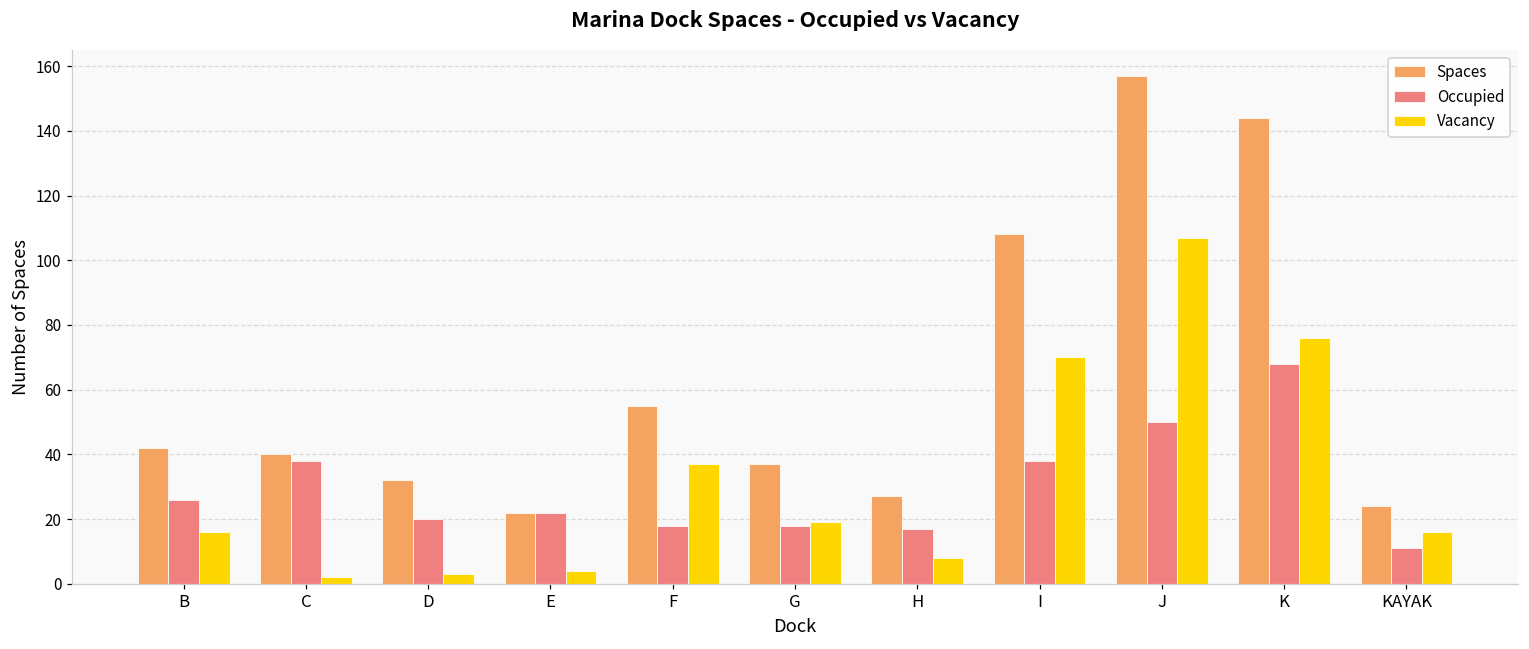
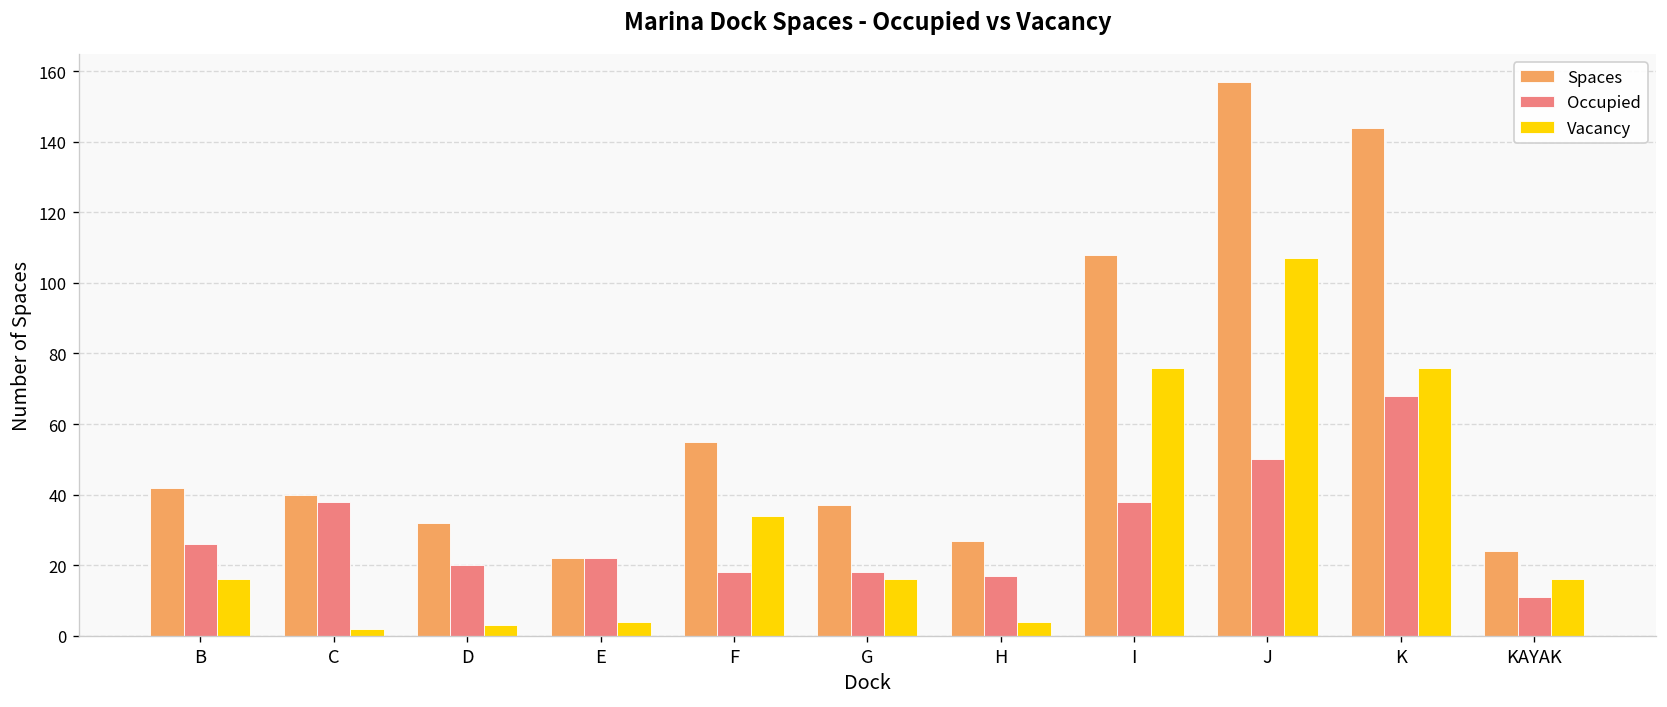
Vacancy, F: 37 -> 34
Vacancy, G: 19 -> 16
Vacancy, H: 8 -> 4
Vacancy, I: 70 -> 76
